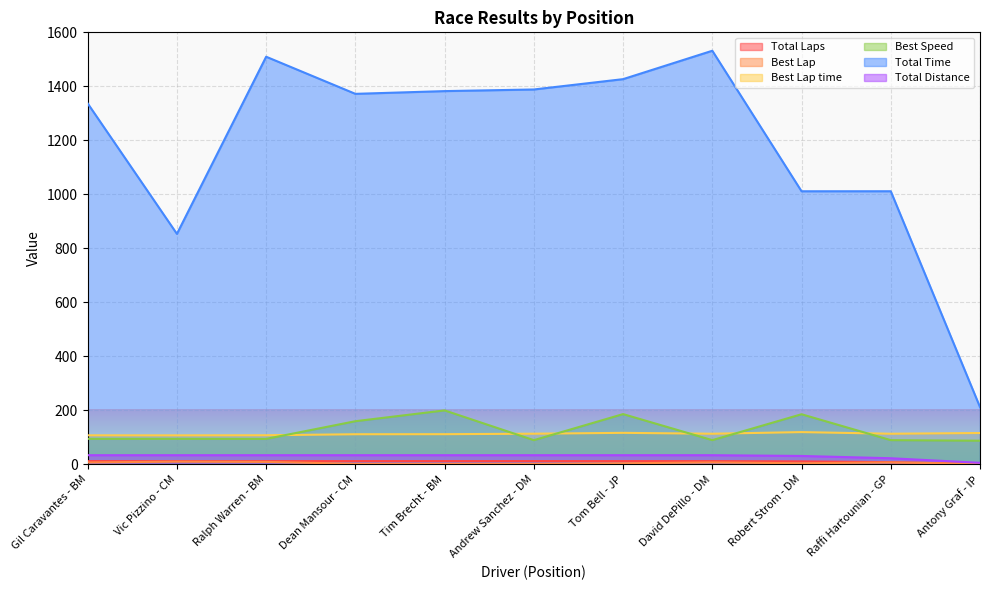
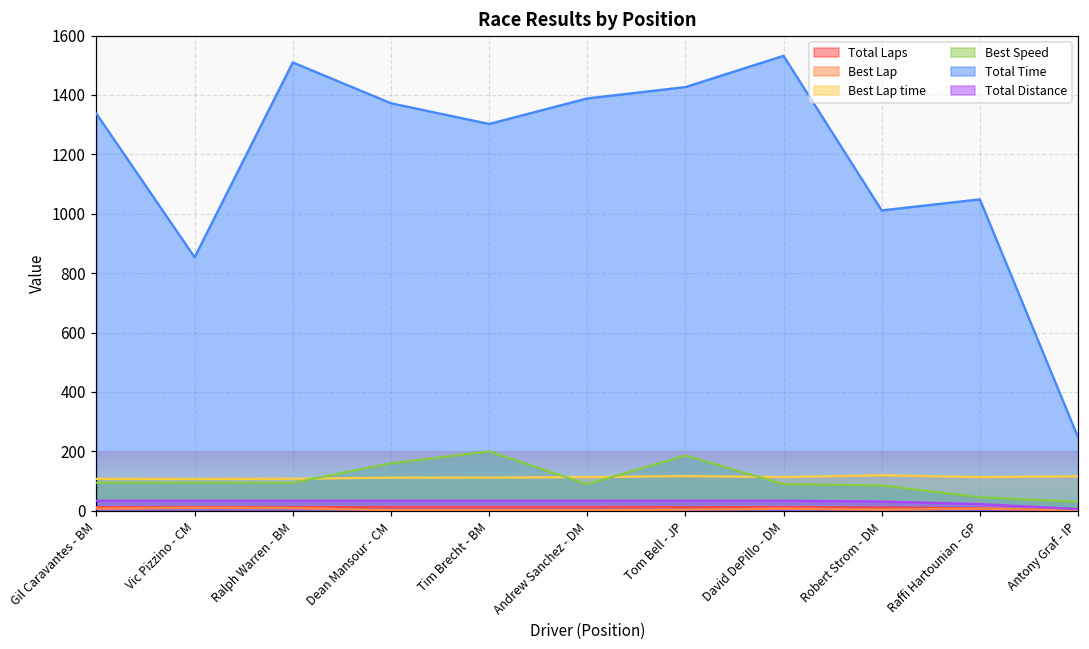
Total Time, Tim Brecht - BM: 1380 -> 1300
Best Speed, Robert Strom - DM: 190 -> 90
Best Speed, Raffi Hartounian - GP: 90 -> 50
Total Time, Raffi Hartounian - GP: 1010 -> 1050
Best Speed, Antony Graf - IP: 90 -> 30
Total Time, Antony Graf - IP: 210 -> 250
